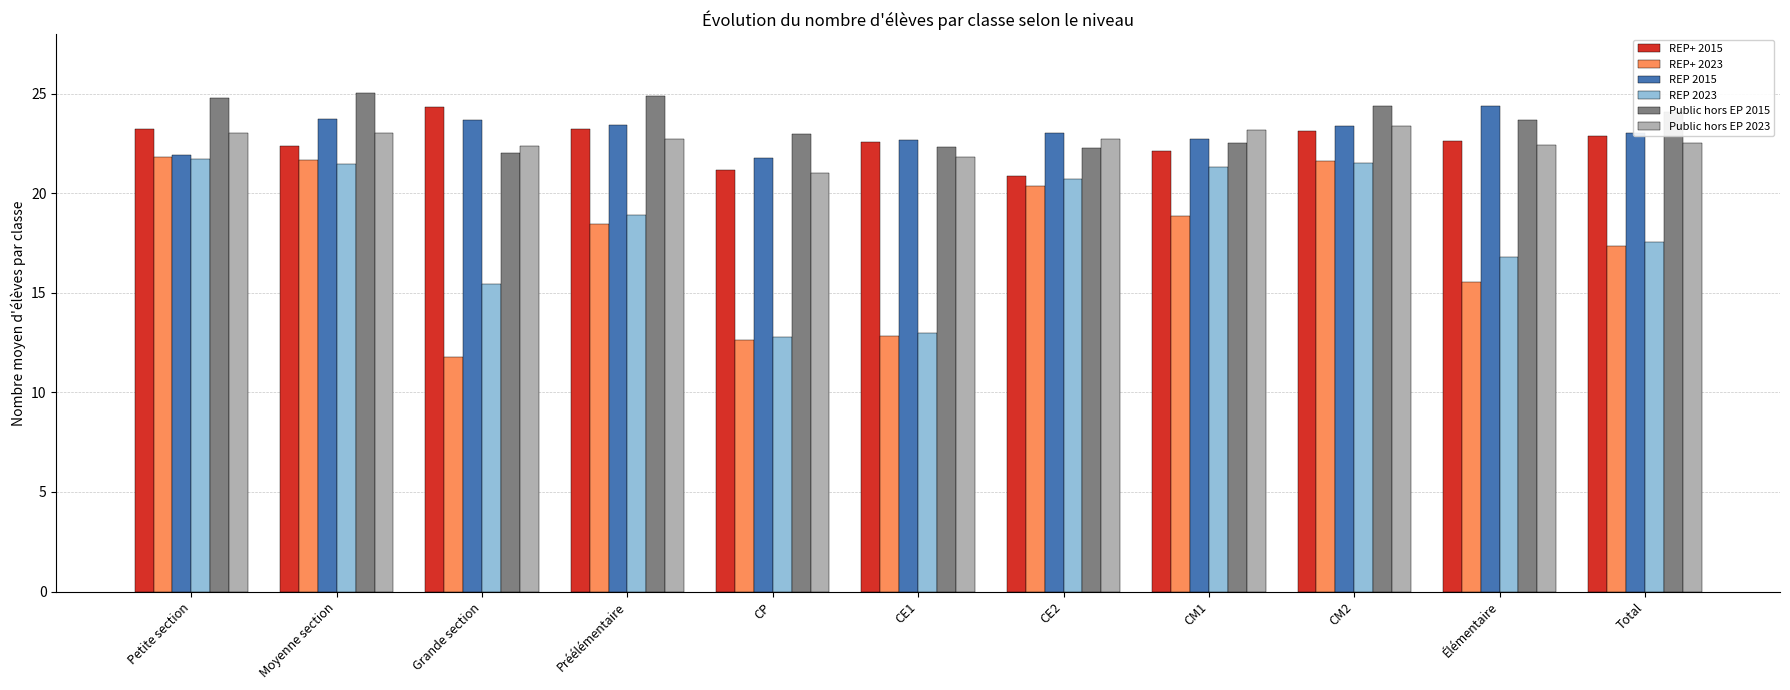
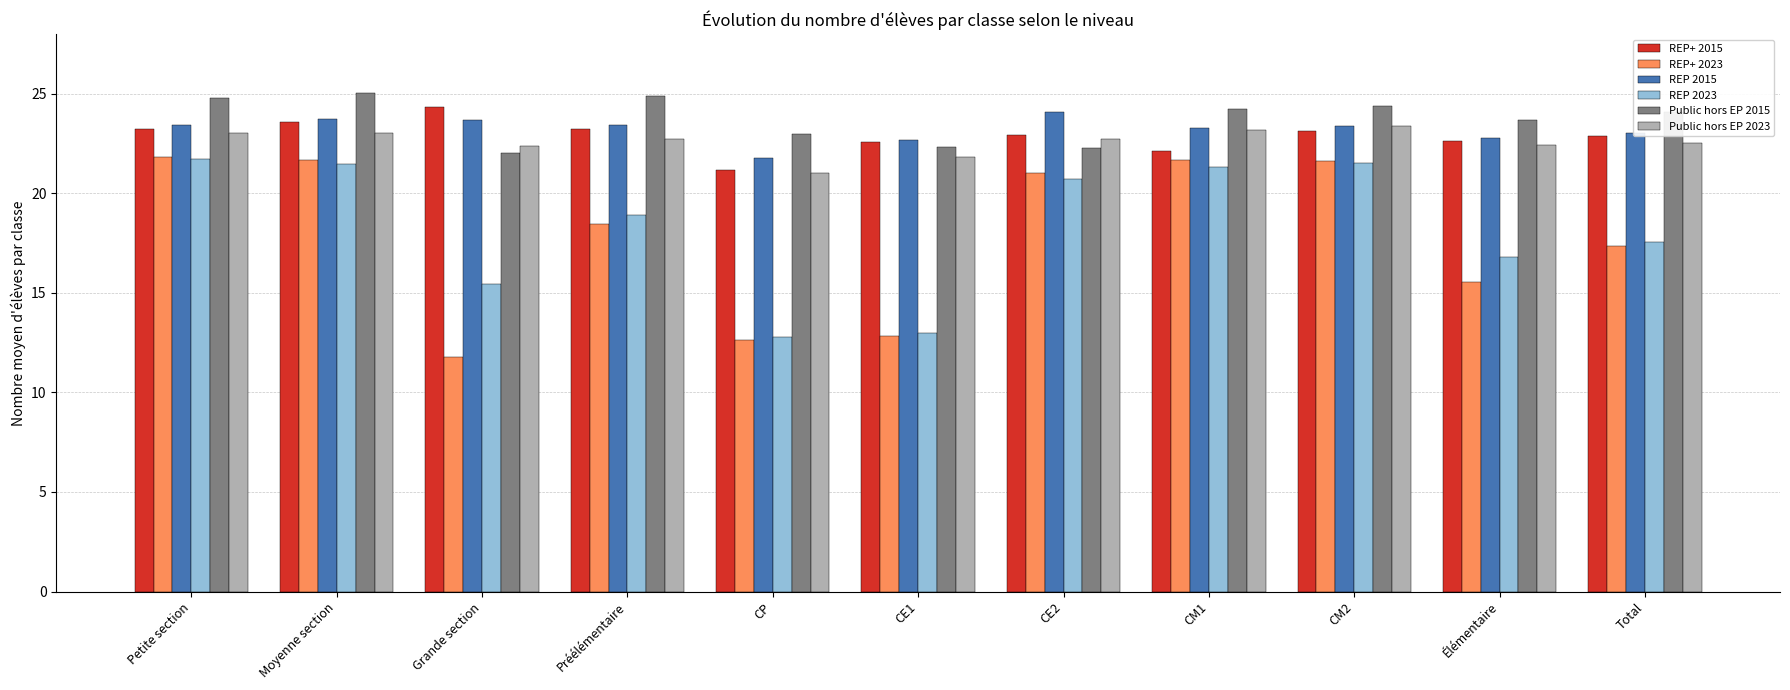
REP 2015, Petite section: 21.9 -> 23.4
REP+ 2015, Moyenne section: 22.4 -> 23.6
REP+ 2015, CE2: 20.9 -> 22.9
REP+ 2023, CE2: 20.4 -> 21.0
REP 2015, CE2: 23.1 -> 24.1
REP+ 2023, CM1: 18.9 -> 21.7
REP 2015, CM1: 22.7 -> 23.3
Public hors EP 2015, CM1: 22.5 -> 24.3
REP 2015, Élémentaire: 24.4 -> 22.8
